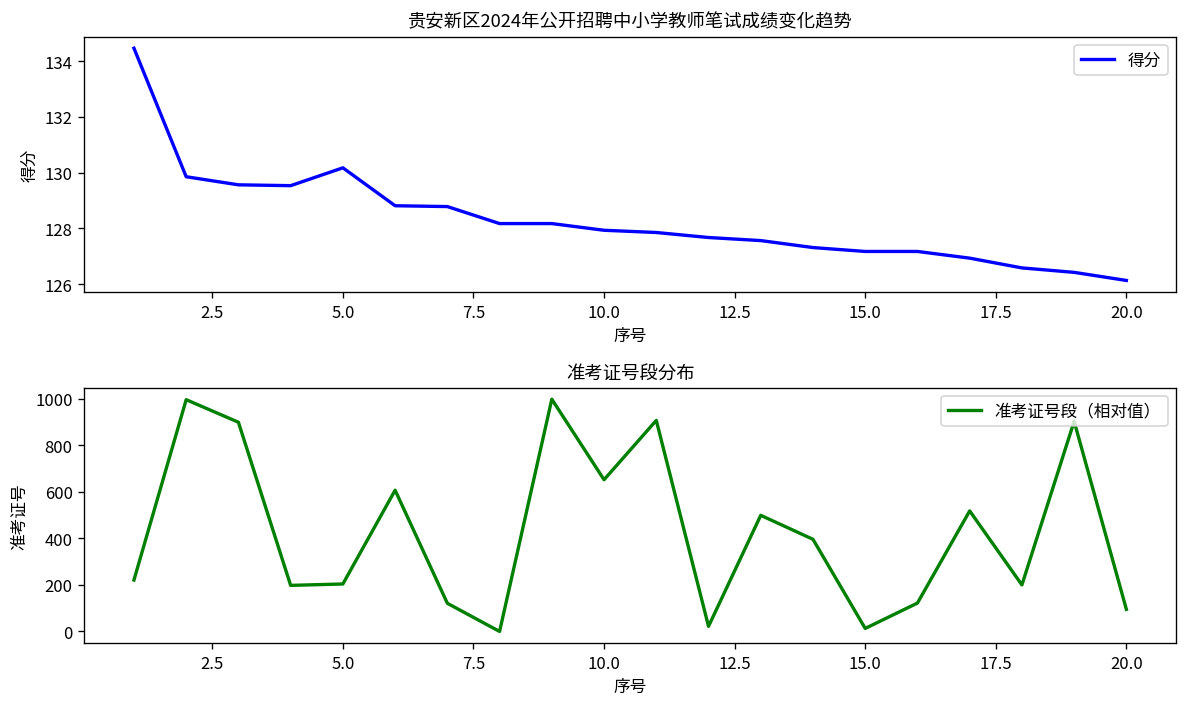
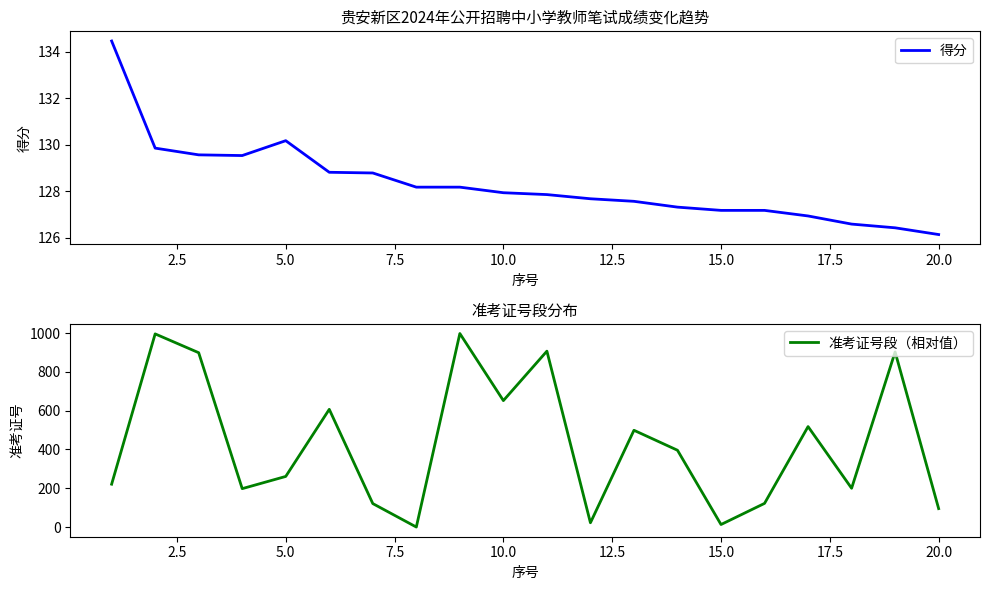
准考证号段分布, 5.0: 200 -> 260
